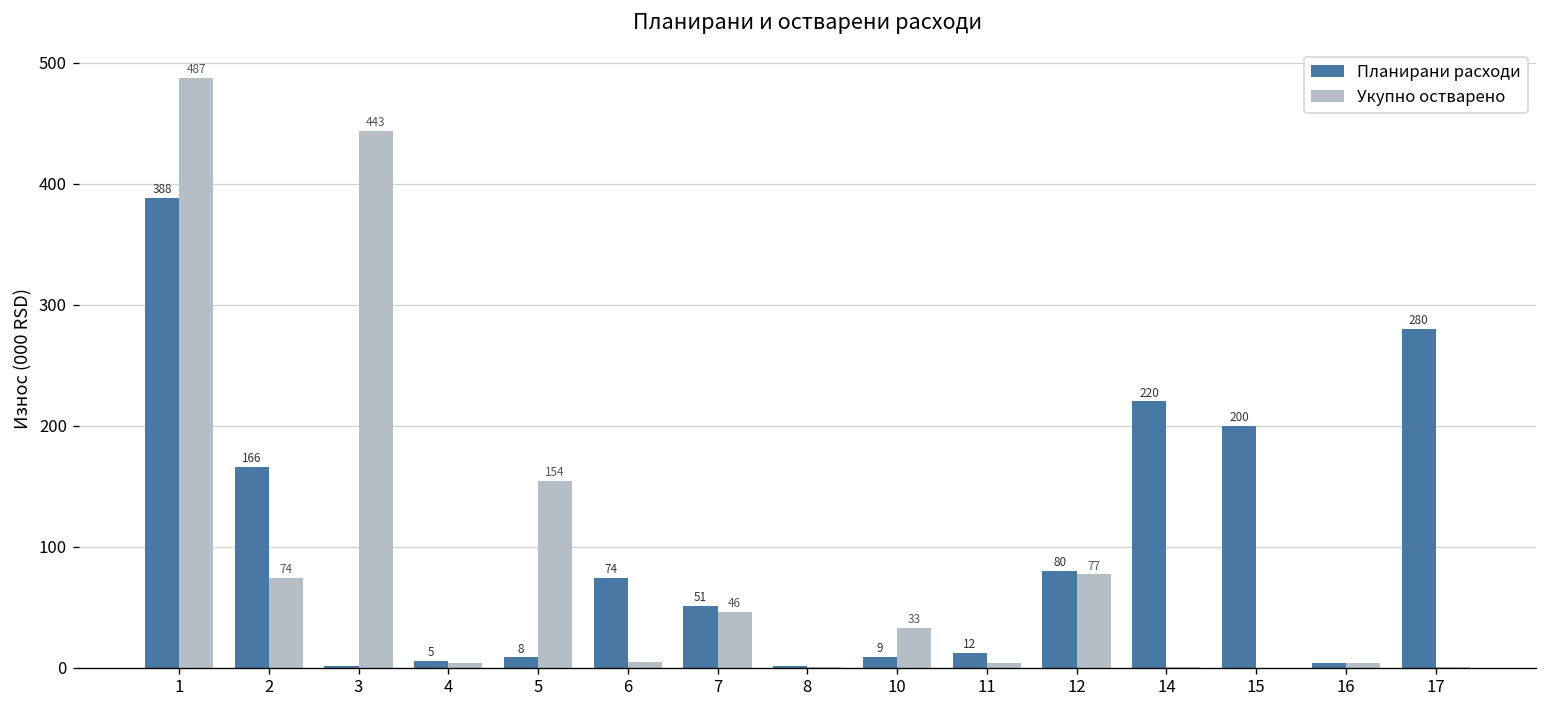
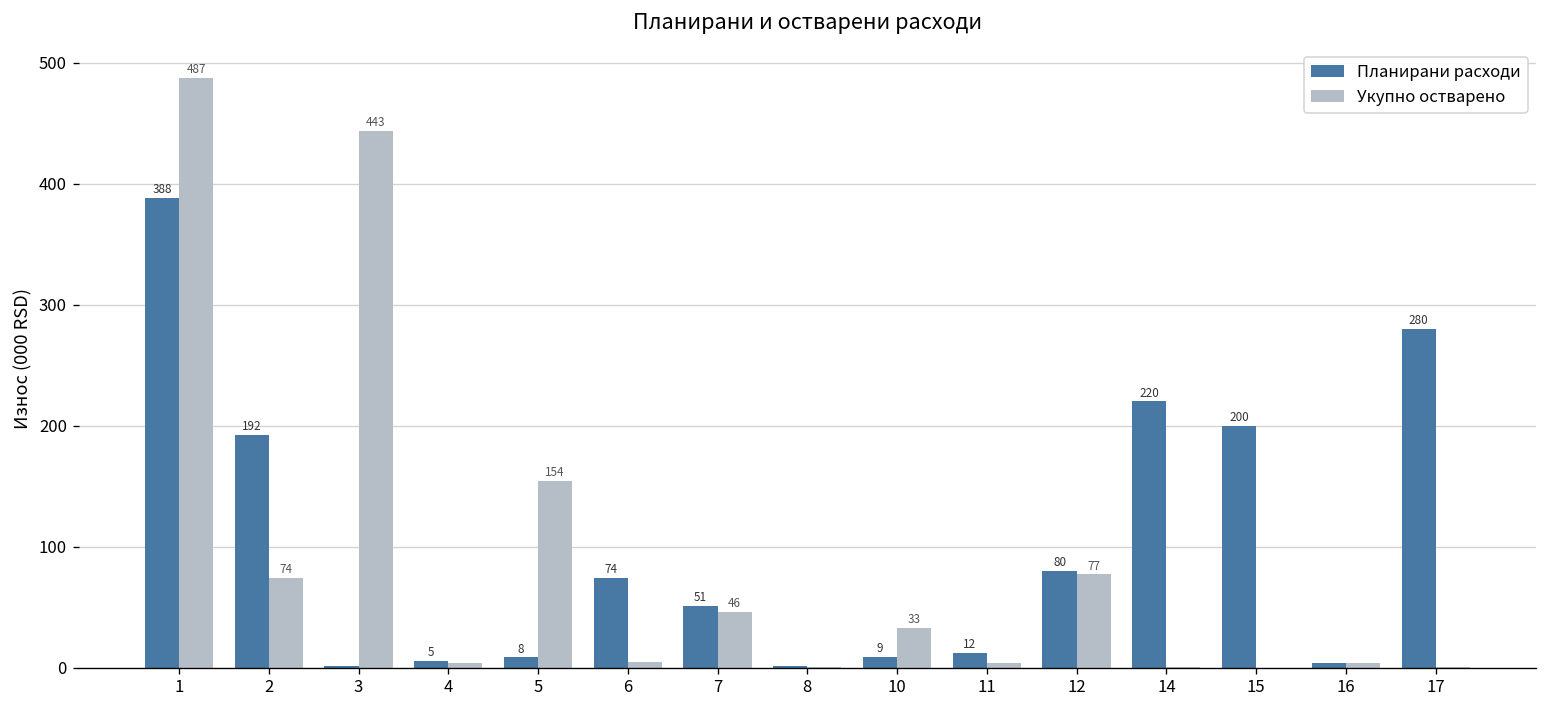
Планирани расходи, 2: 166 -> 192
